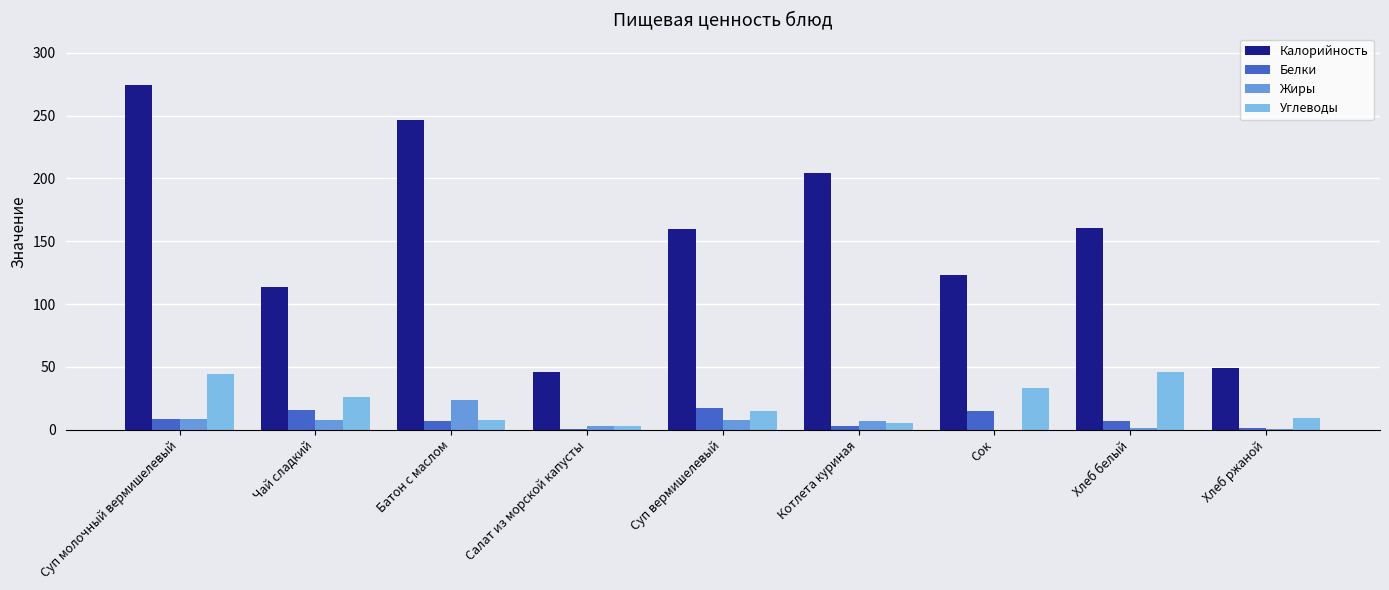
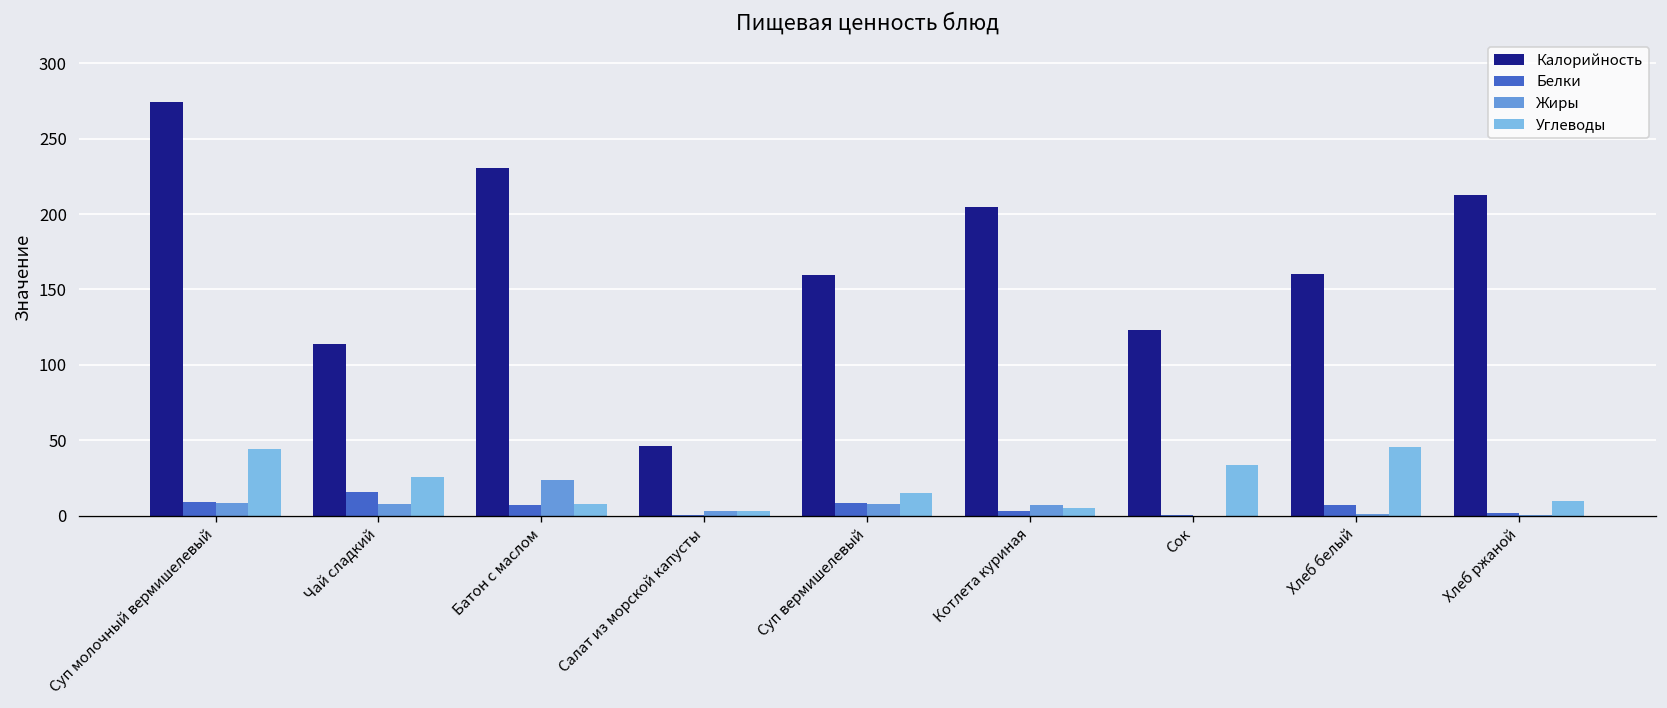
Калорийность, Батон с маслом: 247 -> 231
Белки, Суп вермишелевый: 17 -> 8
Белки, Сок: 15 -> 0
Калорийность, Хлеб ржаной: 49 -> 213
